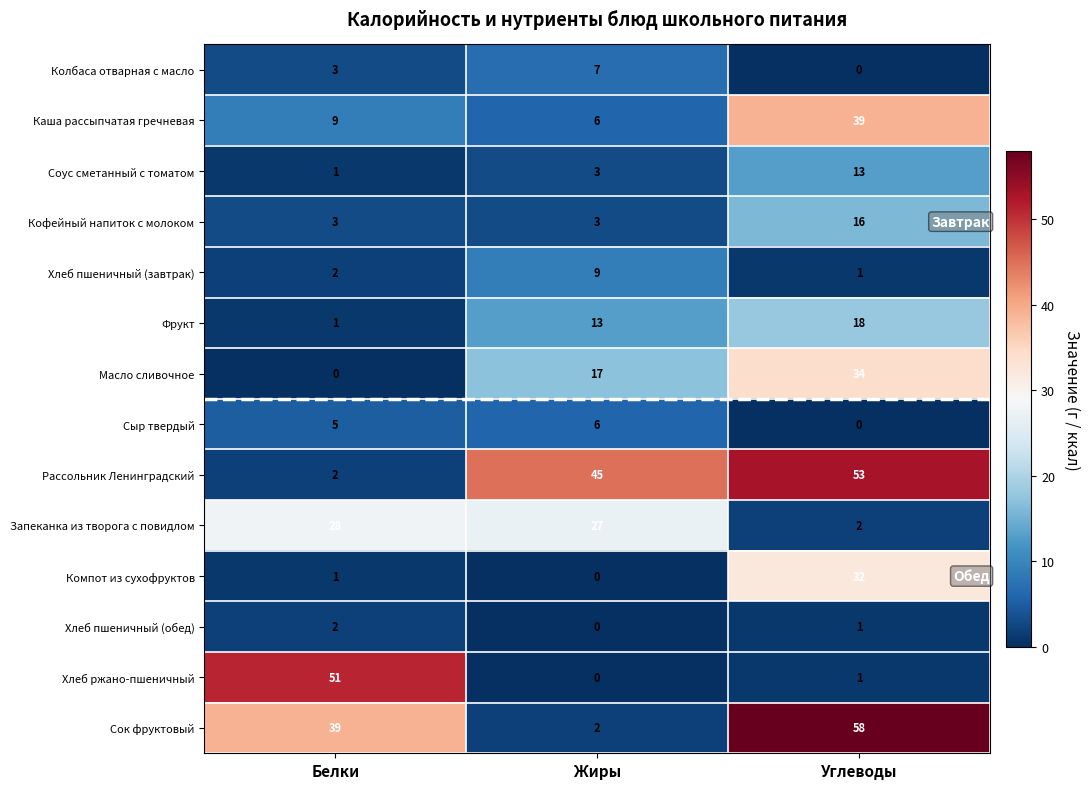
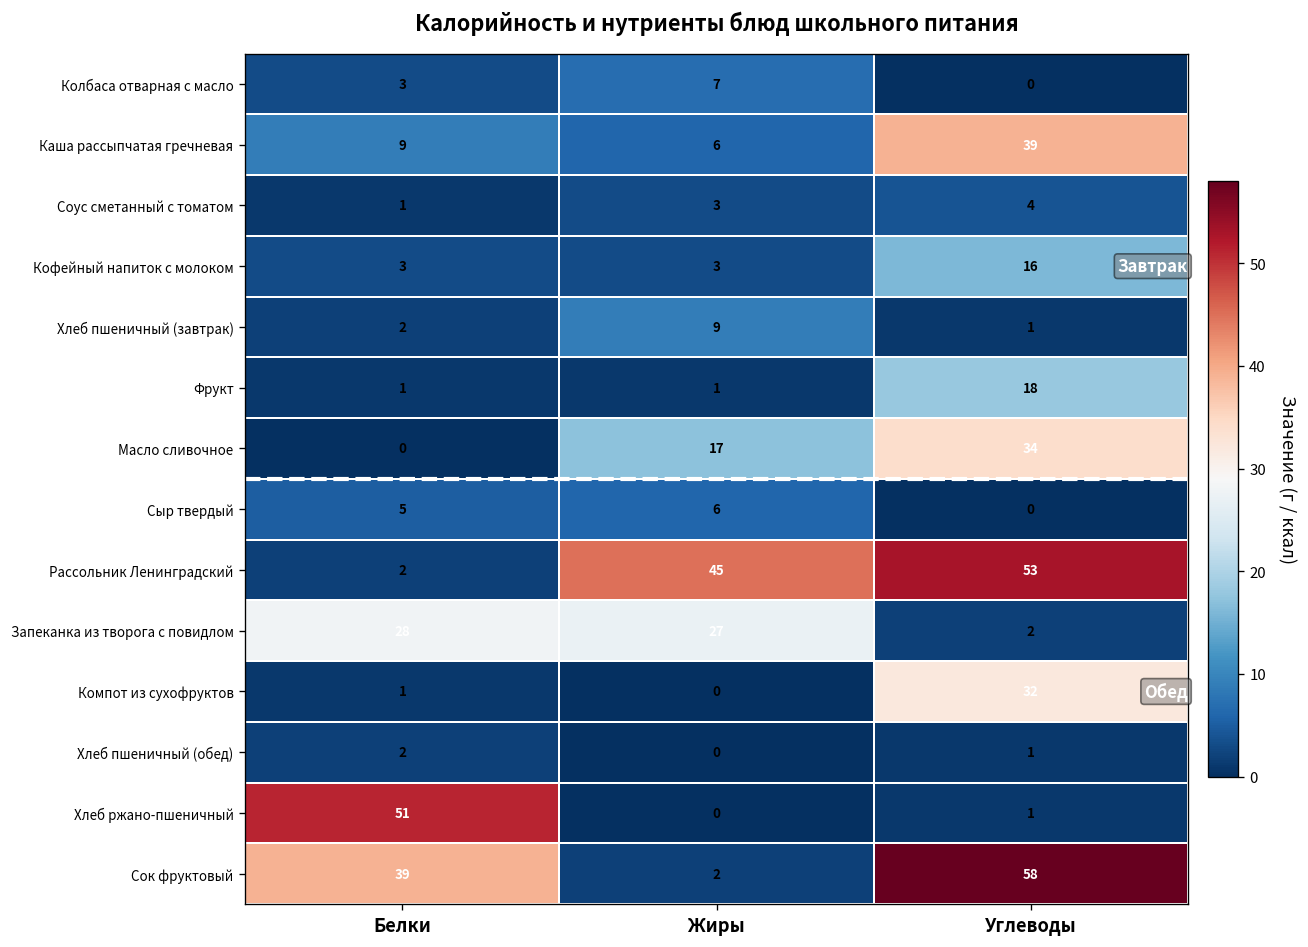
Соус сметанный с томатом, Углеводы: 13 -> 4
Фрукт, Жиры: 13 -> 1
